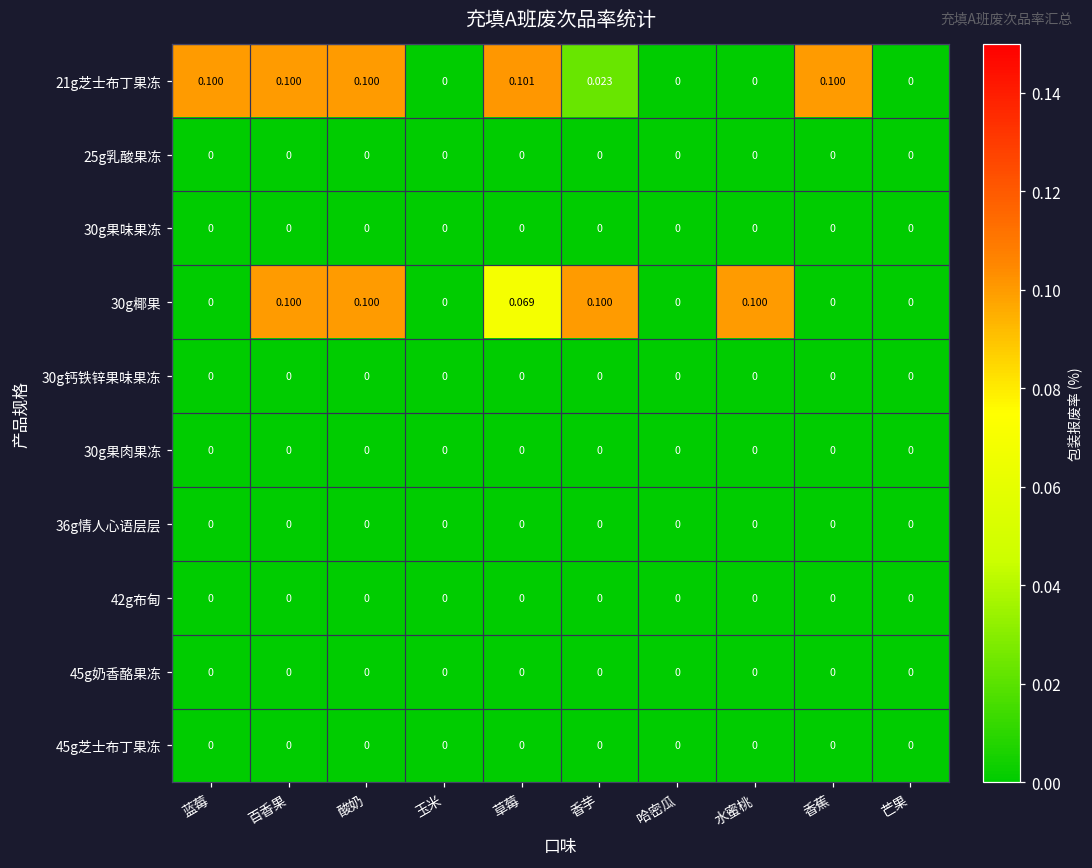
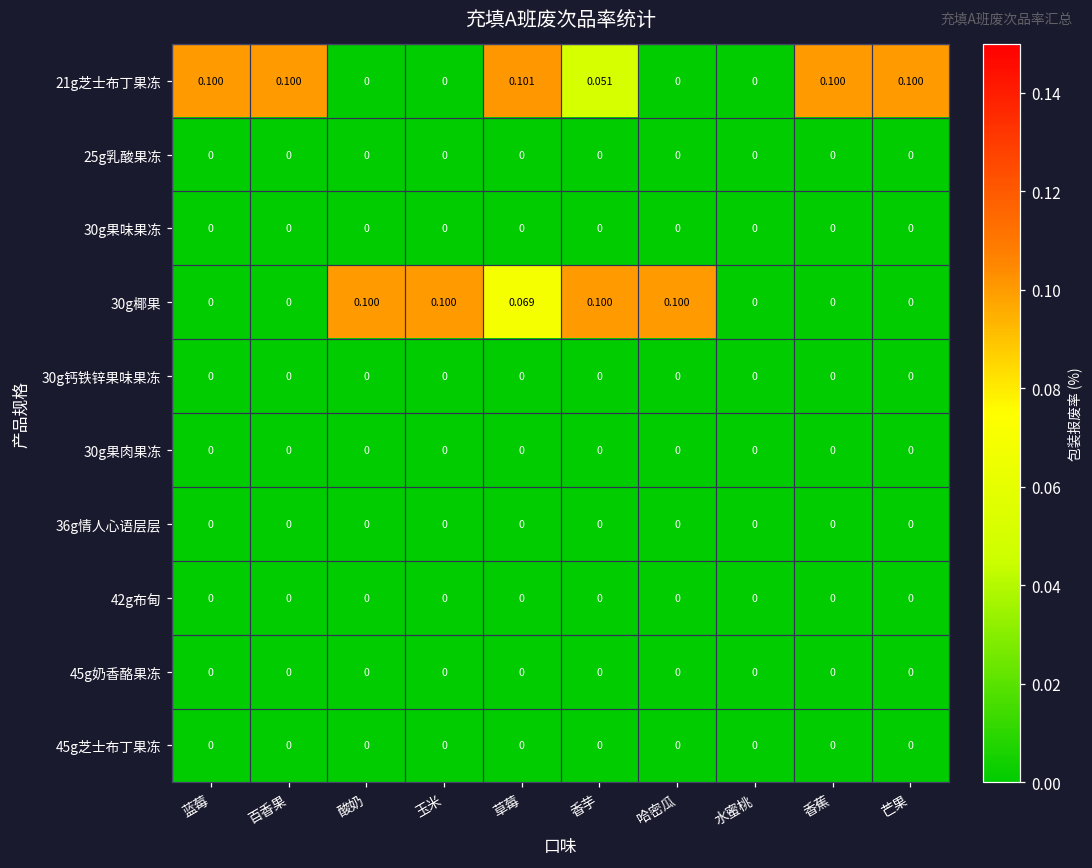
21g芝士布丁果冻, 酸奶: 0.100 -> 0
21g芝士布丁果冻, 香芋: 0.023 -> 0.051
21g芝士布丁果冻, 芒果: 0 -> 0.100
30g椰果, 百香果: 0.100 -> 0
30g椰果, 玉米: 0 -> 0.100
30g椰果, 哈密瓜: 0 -> 0.100
30g椰果, 水蜜桃: 0.100 -> 0
